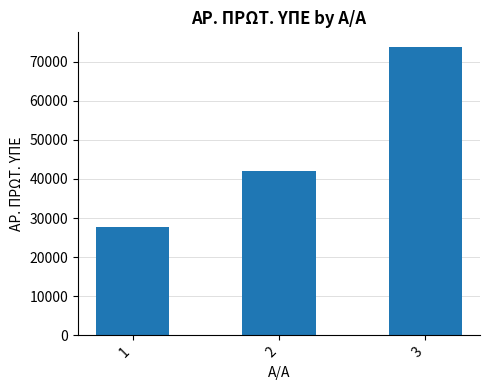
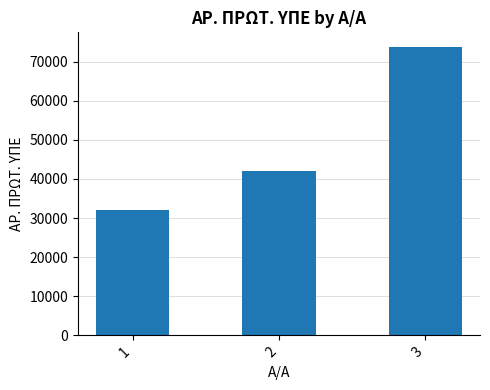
1: 28000 -> 32000
